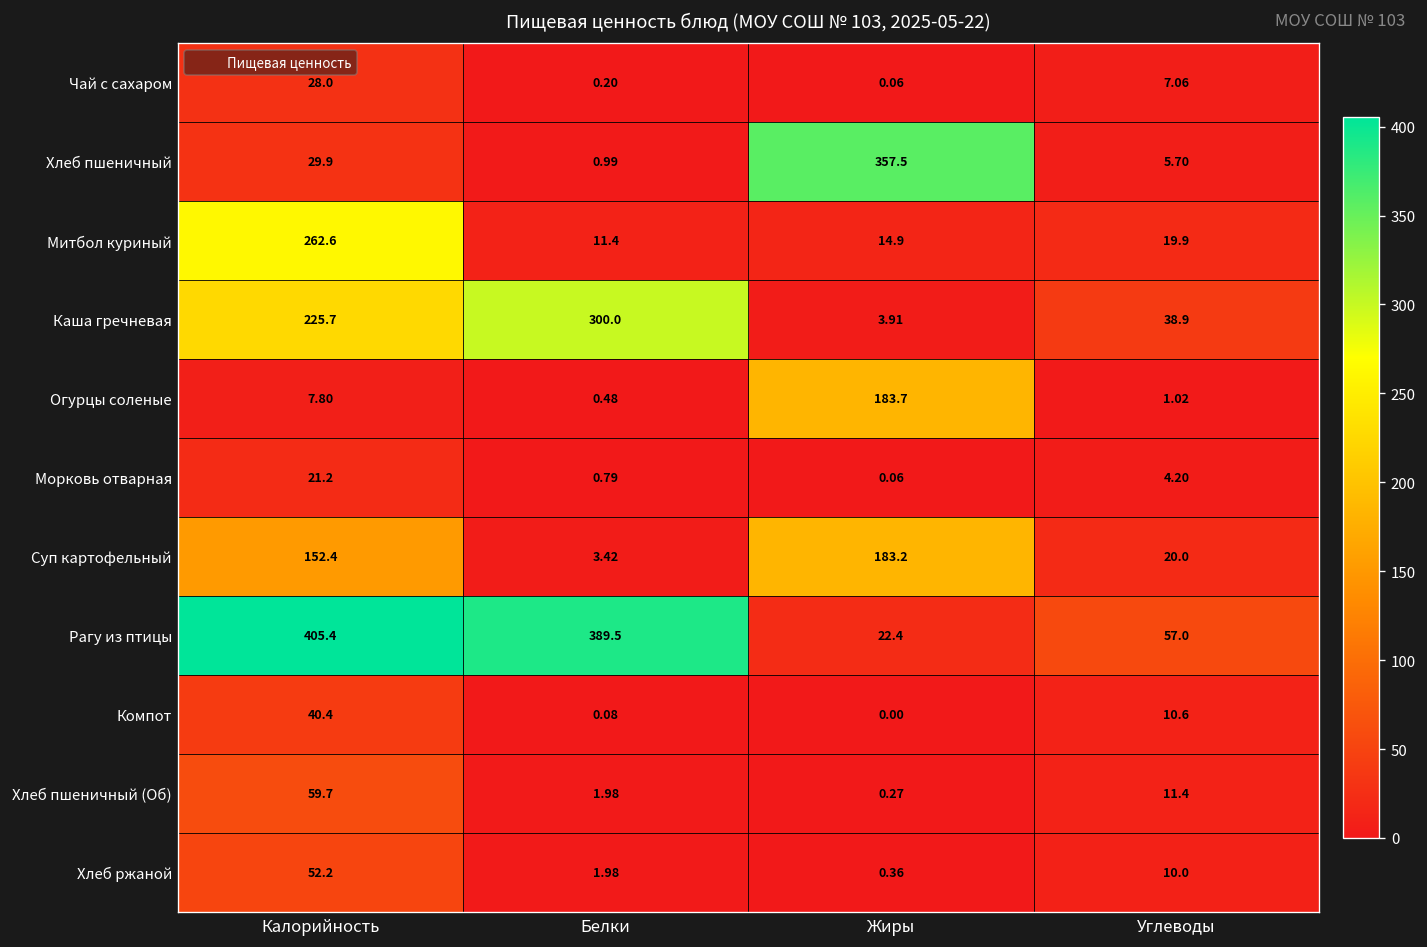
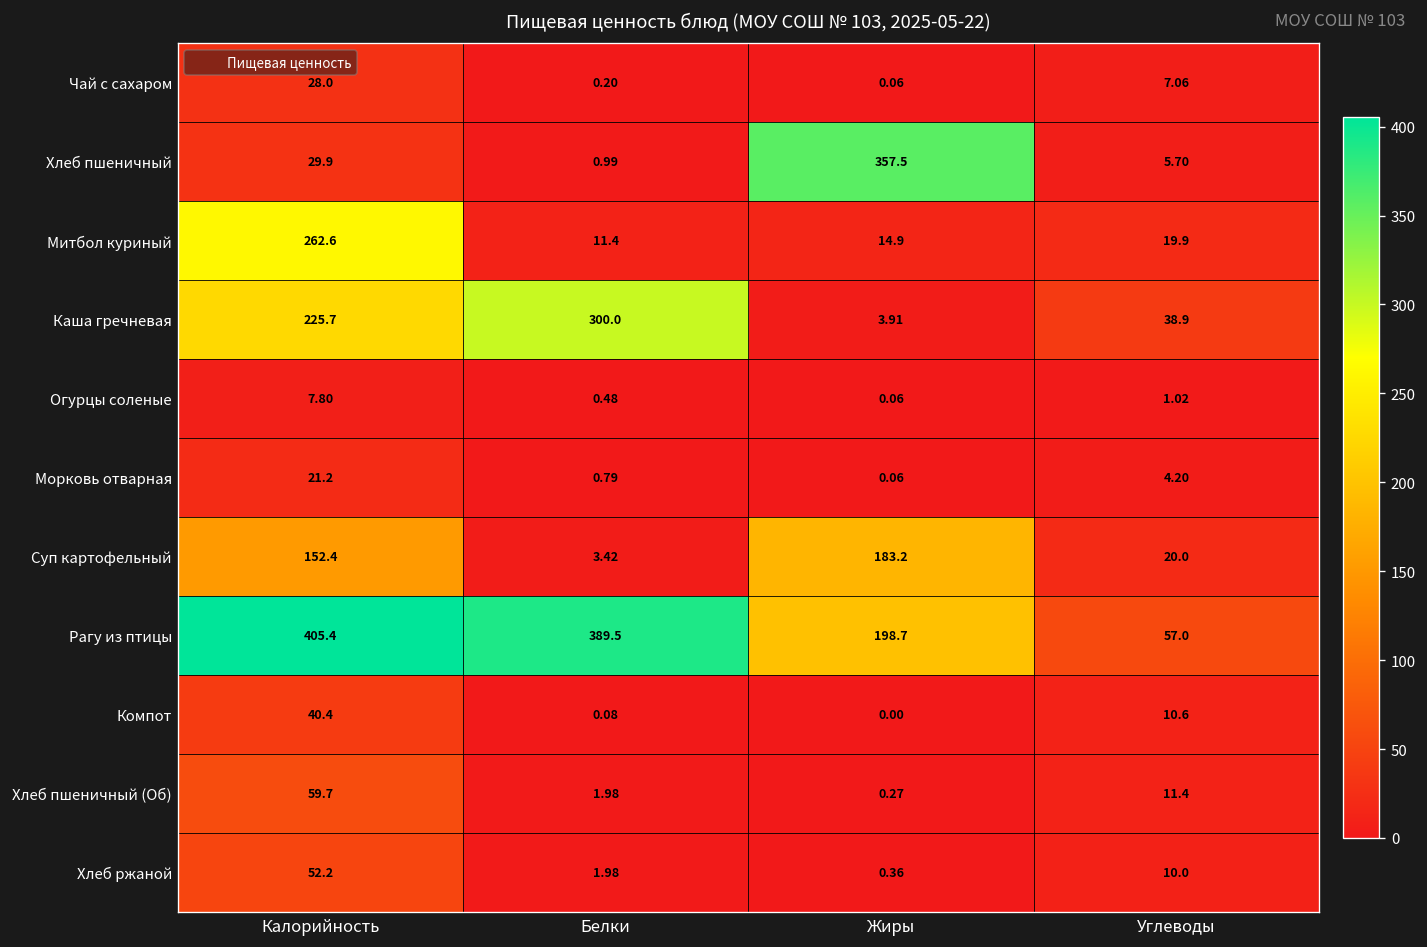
Огурцы соленые, Жиры: 183.7 -> 0.06
Рагу из птицы, Жиры: 22.4 -> 198.7
